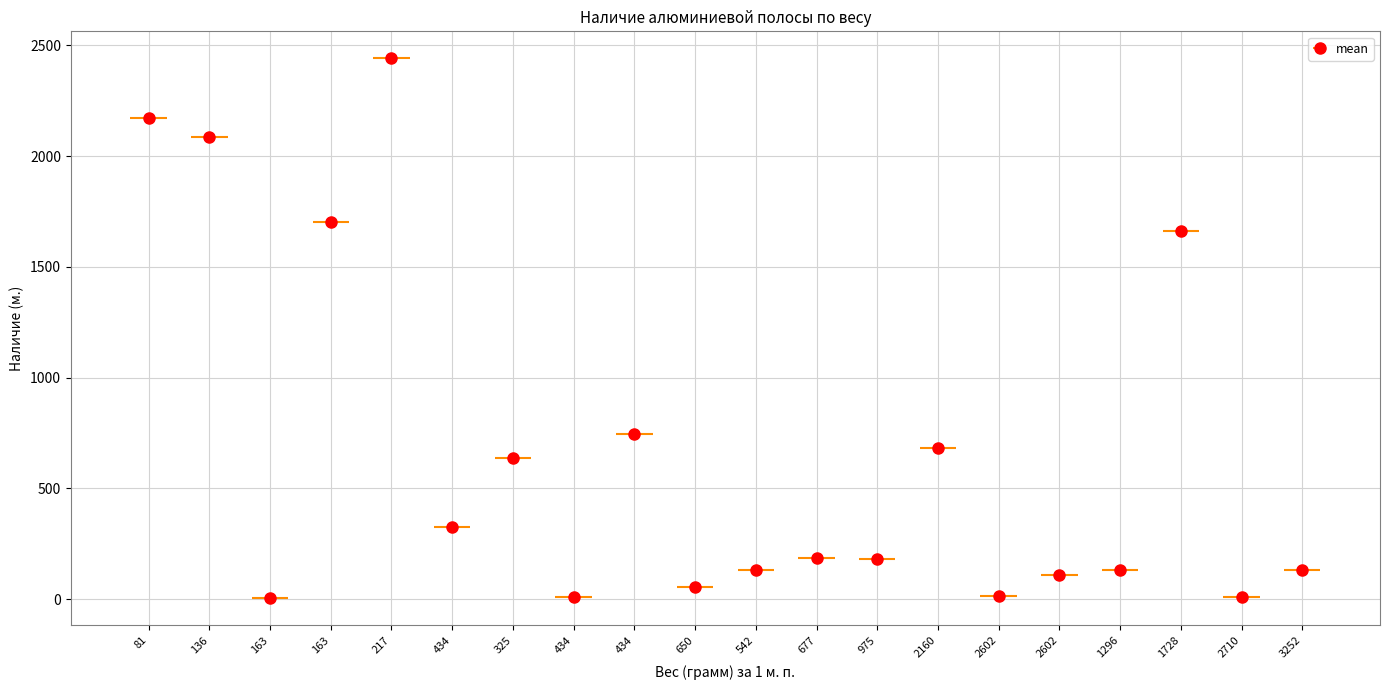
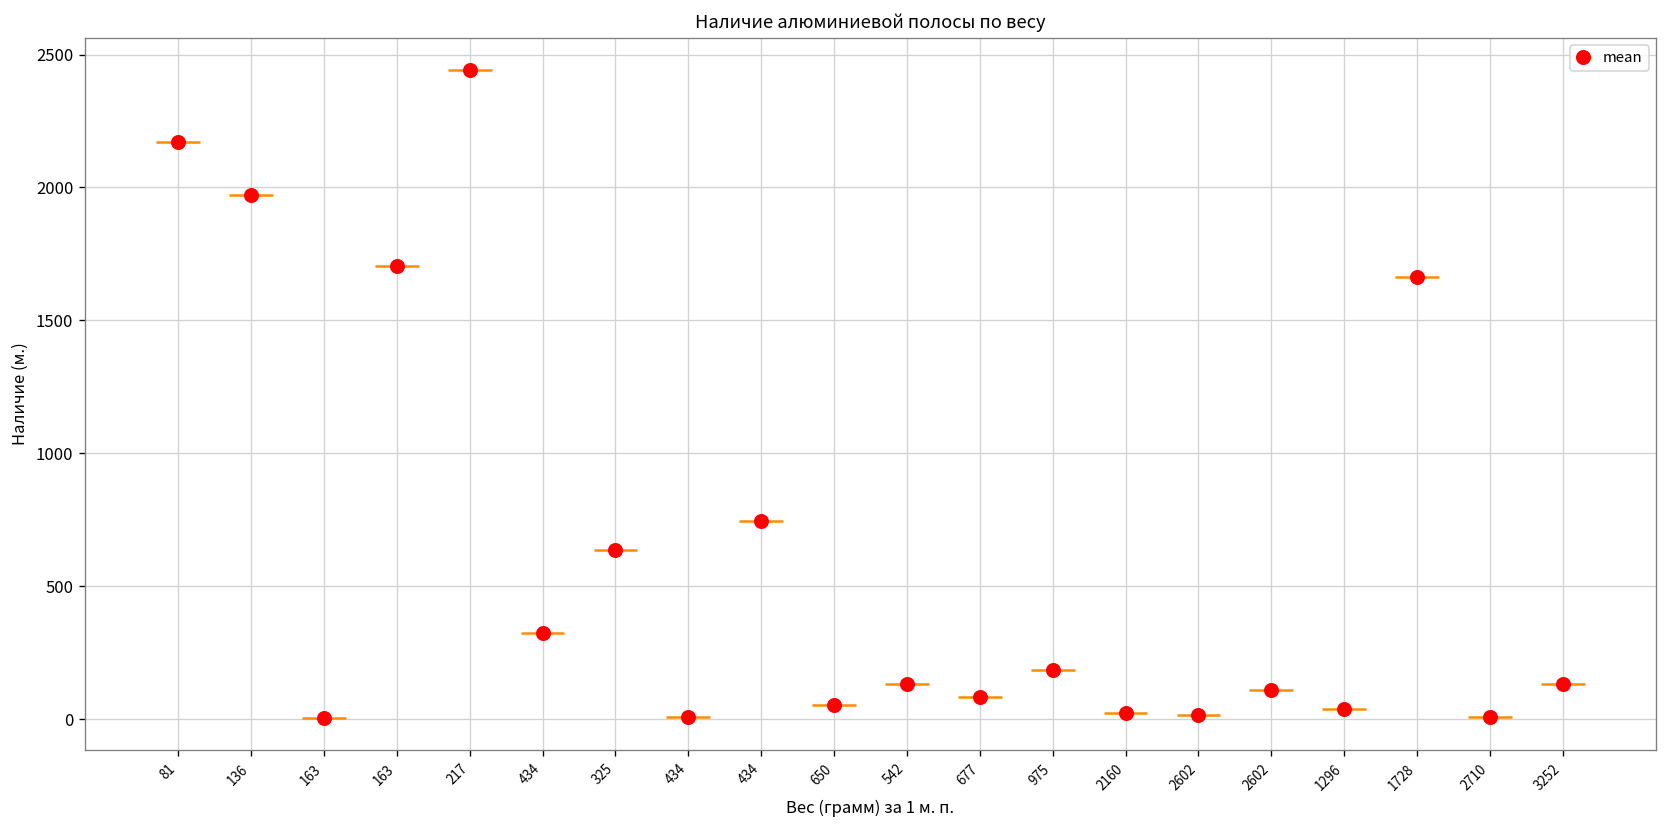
136: 2090 -> 1970
677: 180 -> 80
2160: 680 -> 20
1296: 130 -> 40
